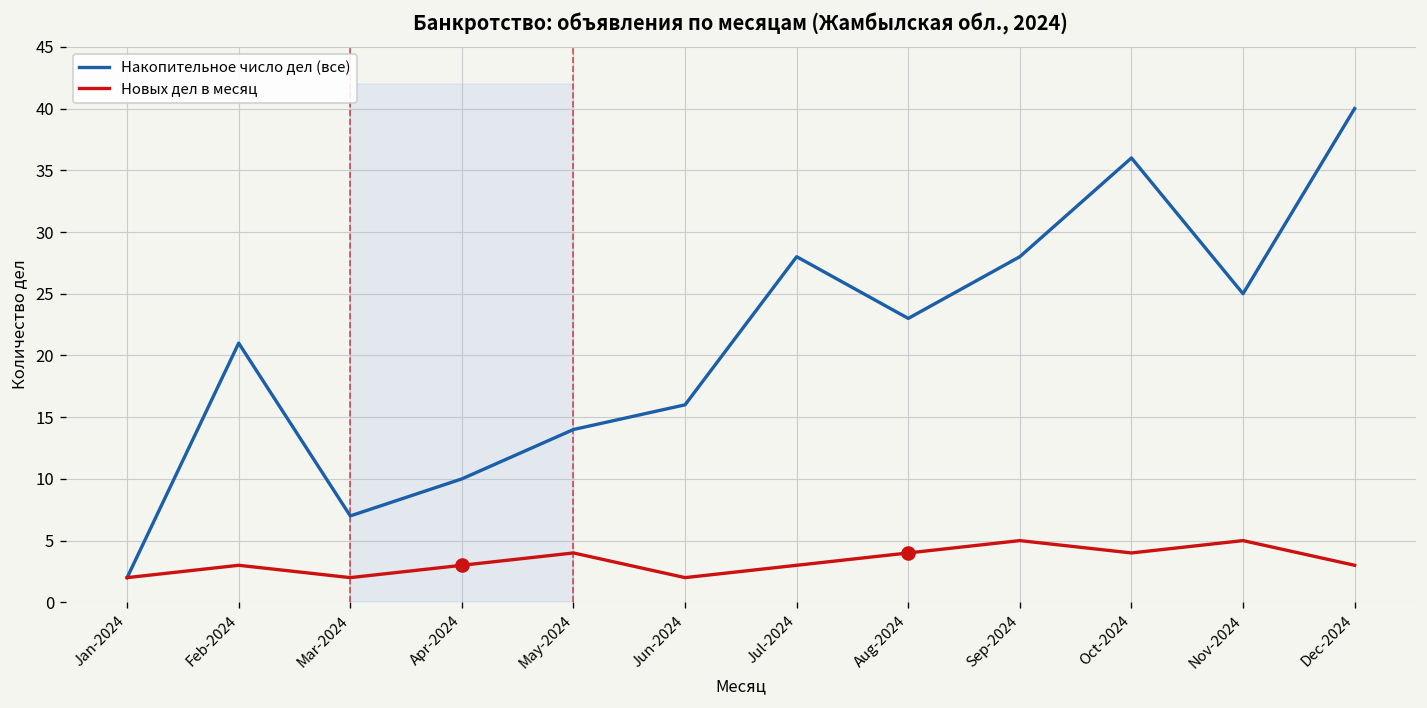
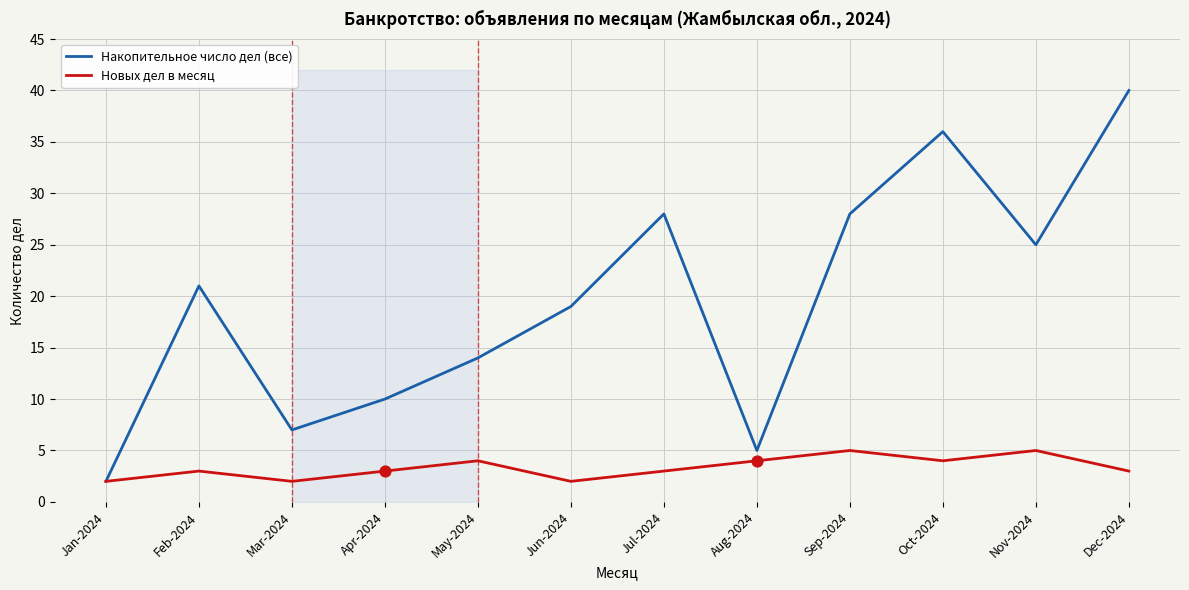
Накопительное число дел (все), Jun-2024: 16 -> 19
Накопительное число дел (все), Aug-2024: 23 -> 5
